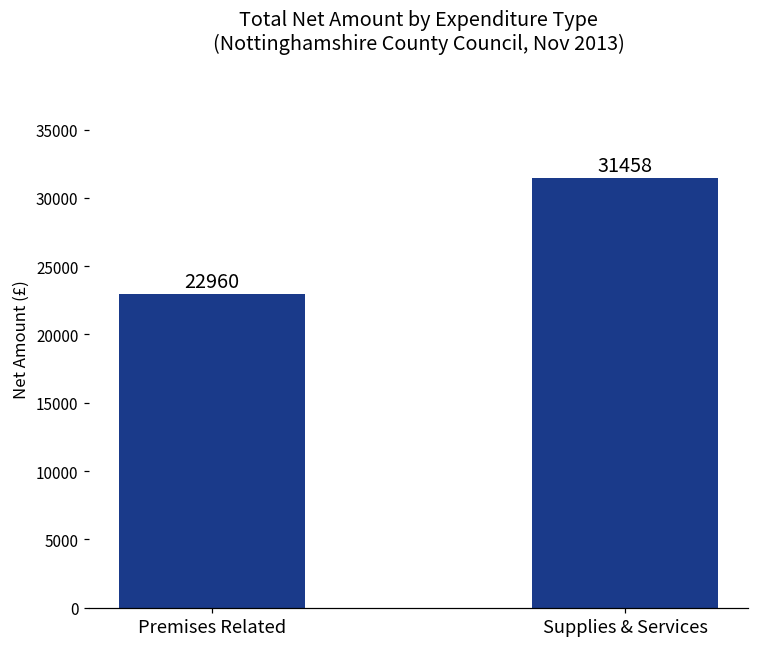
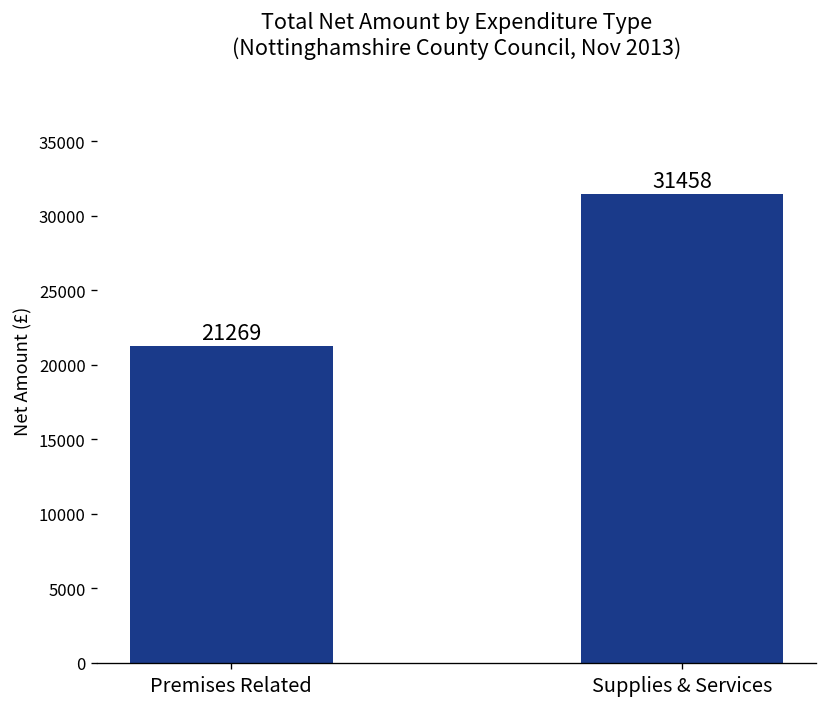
Premises Related: 22960 -> 21269
